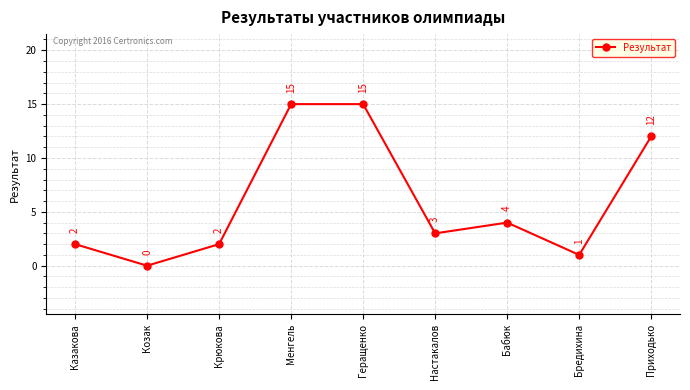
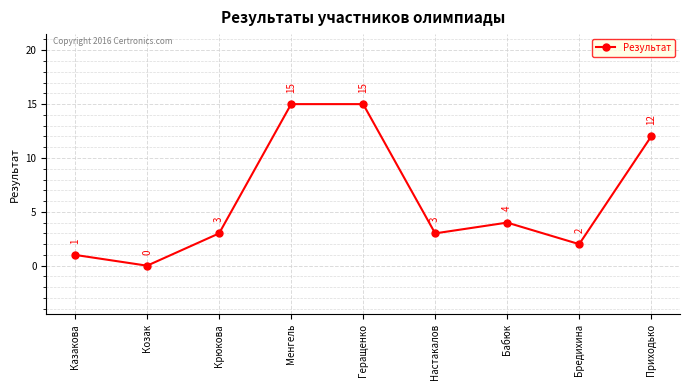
Казакова: 2 -> 1
Крюкова: 2 -> 3
Бредихина: 1 -> 2
